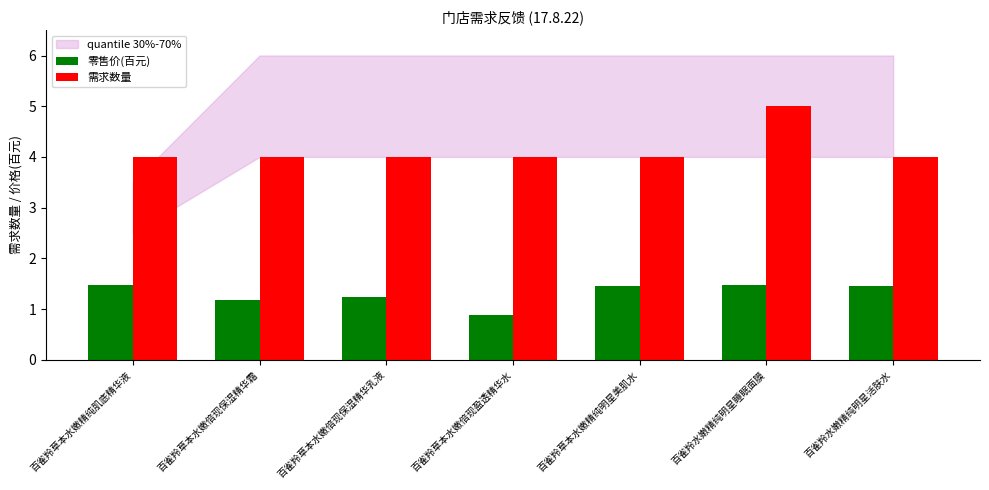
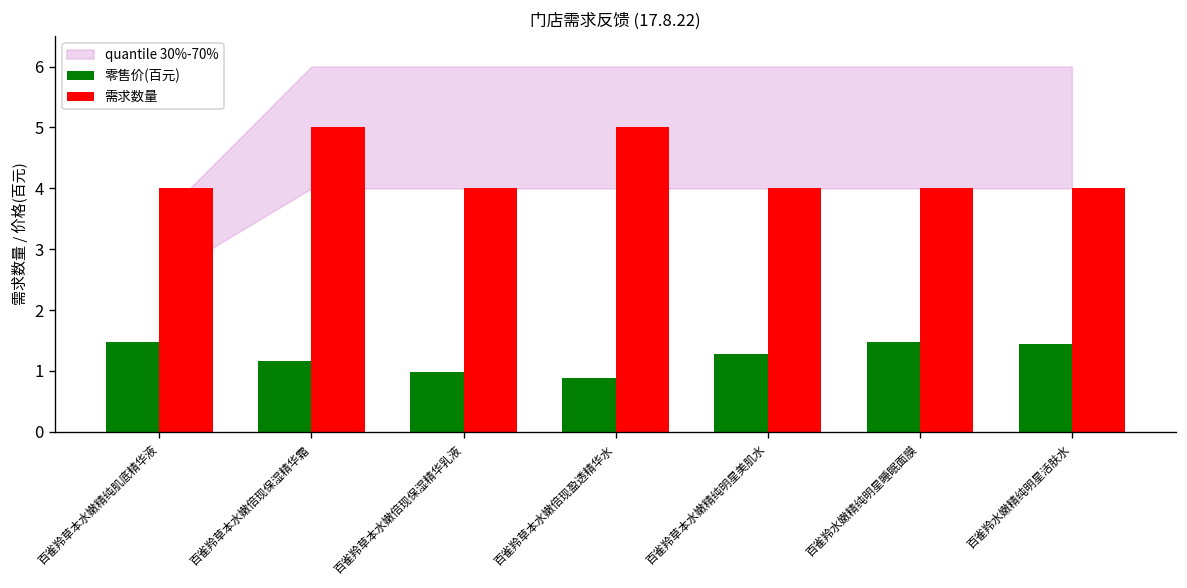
需求数量, 百雀羚草本水嫩倍现保湿精华霜: 4 -> 5
零售价(百元), 百雀羚草本水嫩倍现保湿精华乳液: 1.2 -> 1.0
需求数量, 百雀羚草本水嫩倍现盈透精华水: 4 -> 5
零售价(百元), 百雀羚草本水嫩精纯明星美肌水: 1.5 -> 1.3
需求数量, 百雀羚水嫩精纯明星睡眠面膜: 5 -> 4
